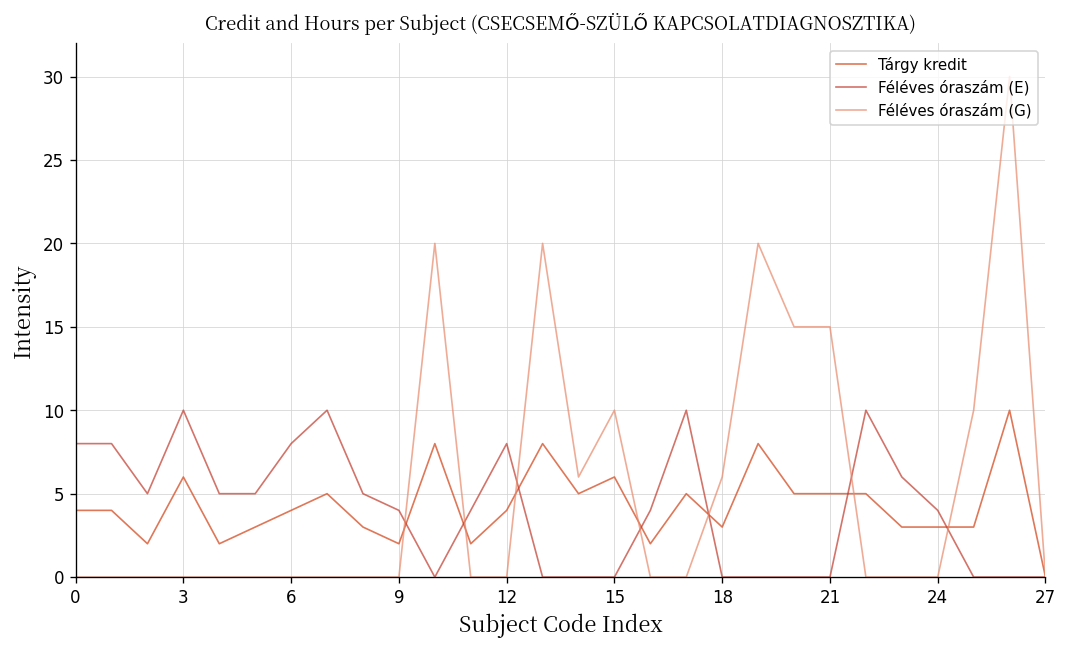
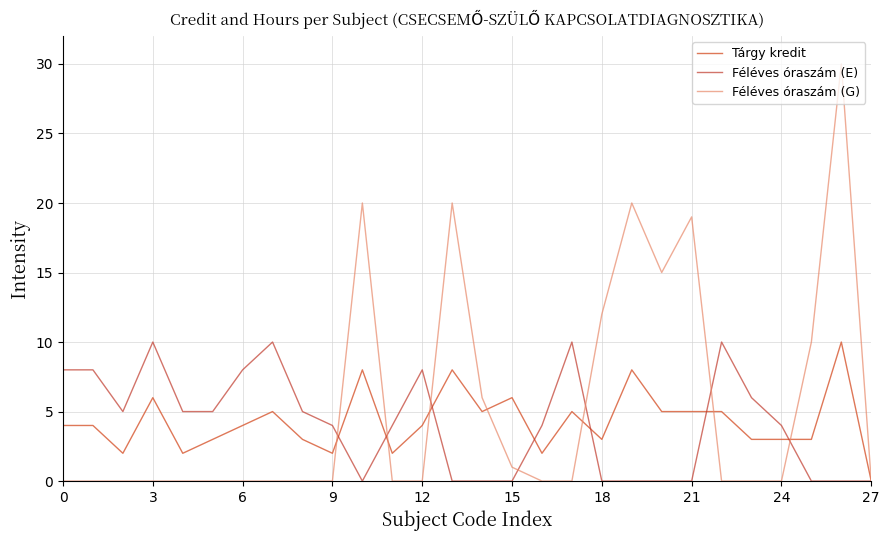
Féléves óraszám (G), 15: 10 -> 1
Féléves óraszám (G), 18: 6 -> 12
Féléves óraszám (G), 21: 15 -> 19
